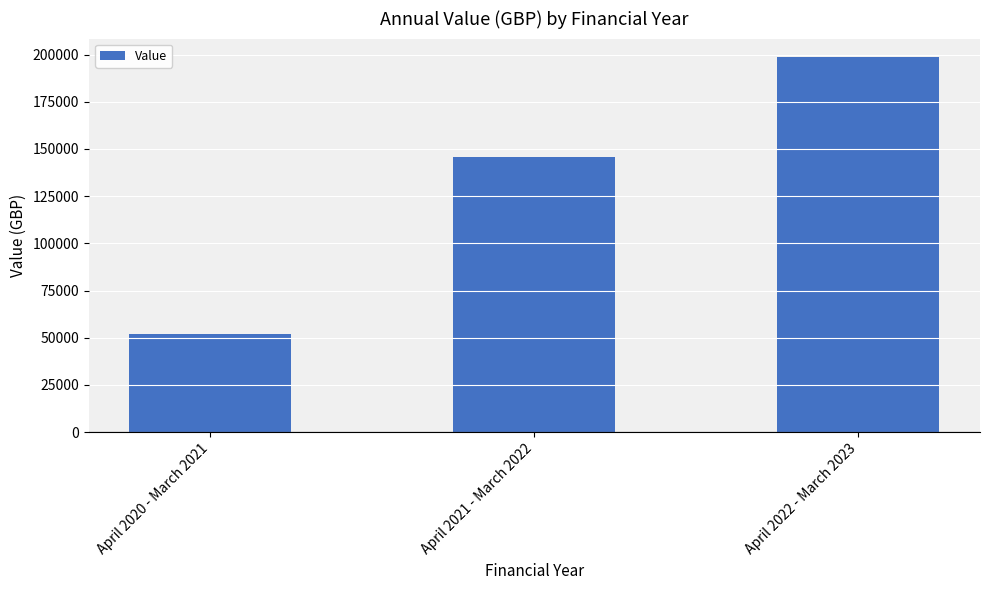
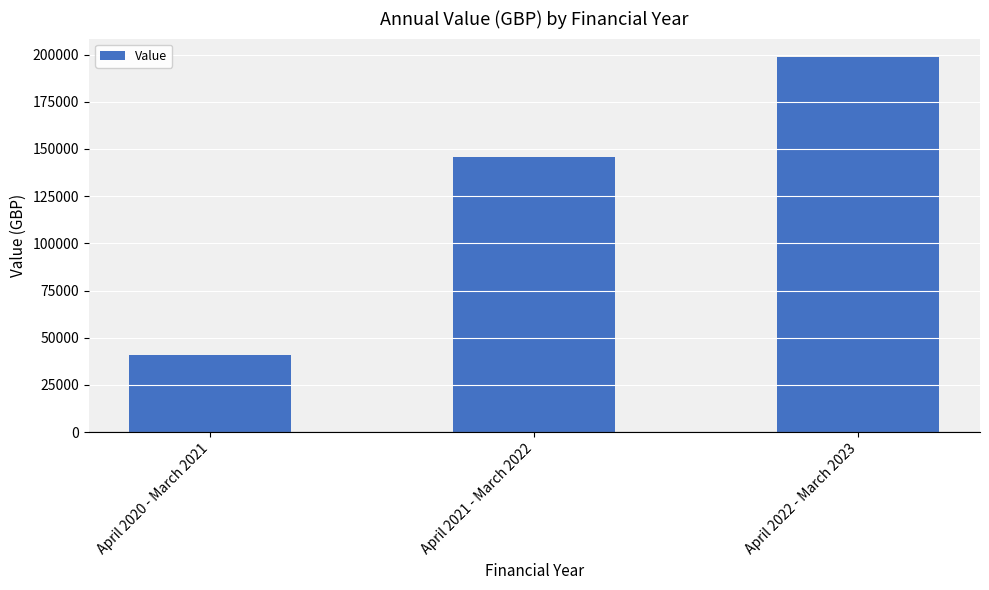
April 2020 - March 2021: 52000 -> 41000
